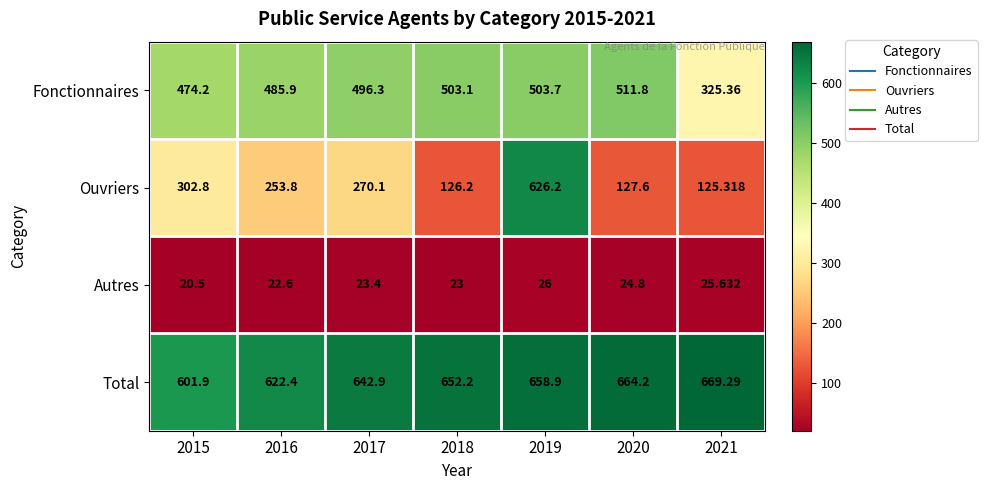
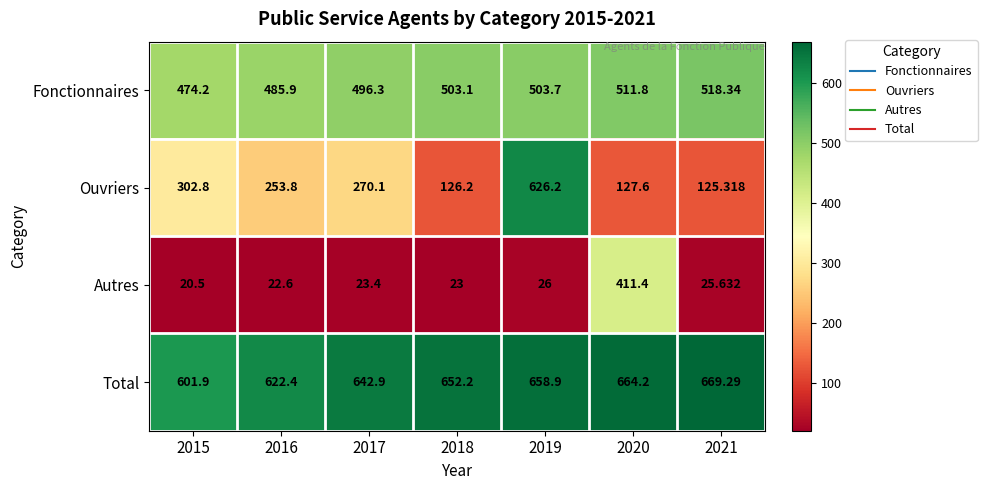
Fonctionnaires, 2021: 325.36 -> 518.34
Autres, 2020: 24.8 -> 411.4
